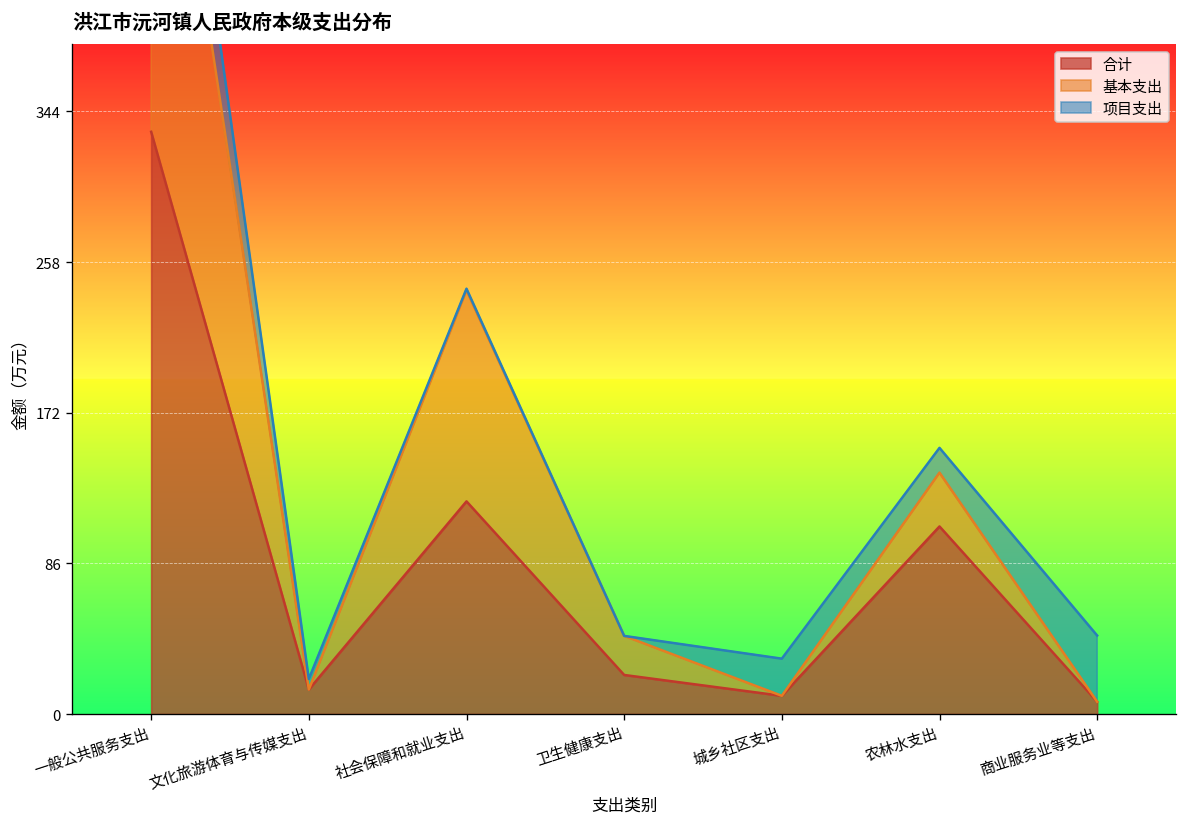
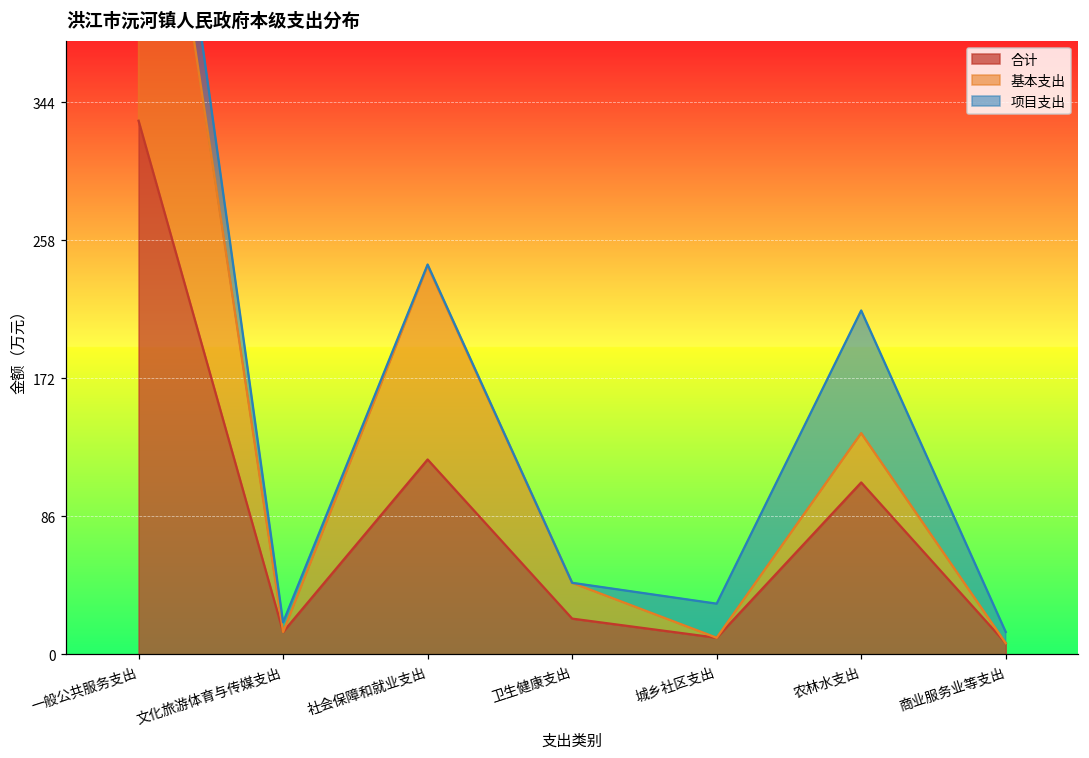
项目支出, 农林水支出: 14 -> 76
项目支出, 商业服务业等支出: 38 -> 7
